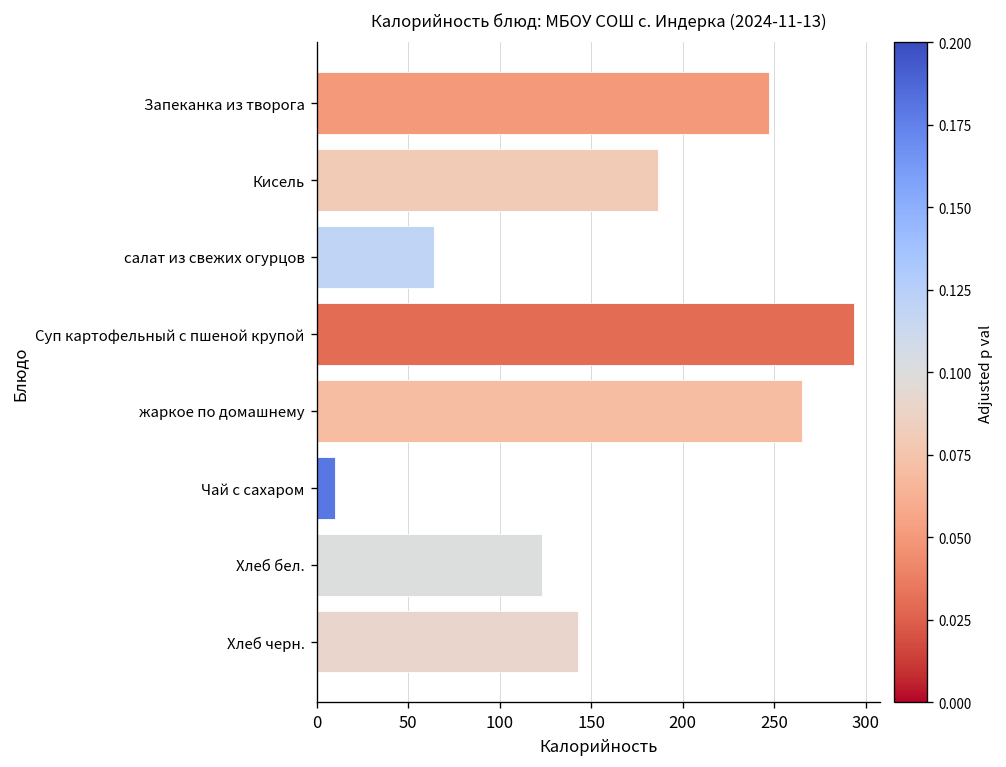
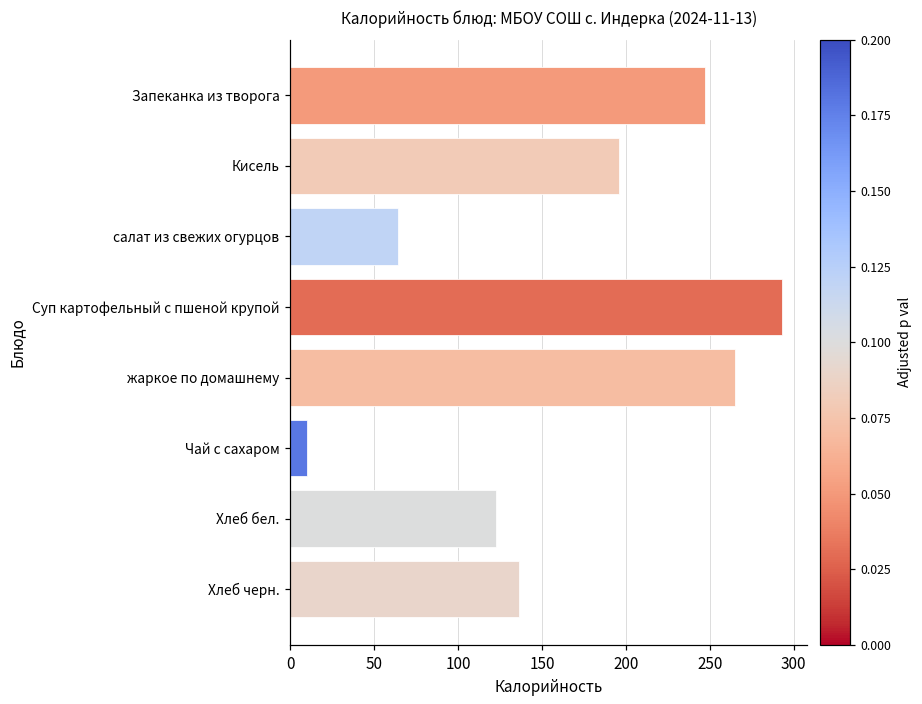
Кисель: 186 -> 196
Хлеб черн.: 143 -> 136
